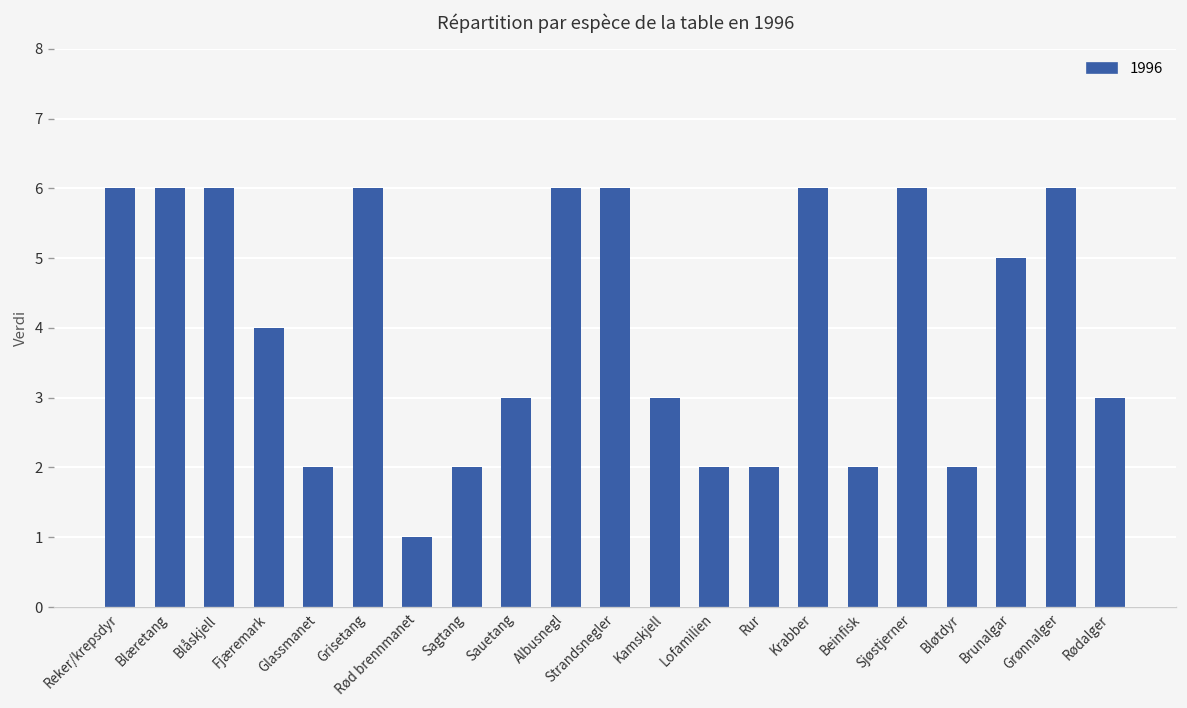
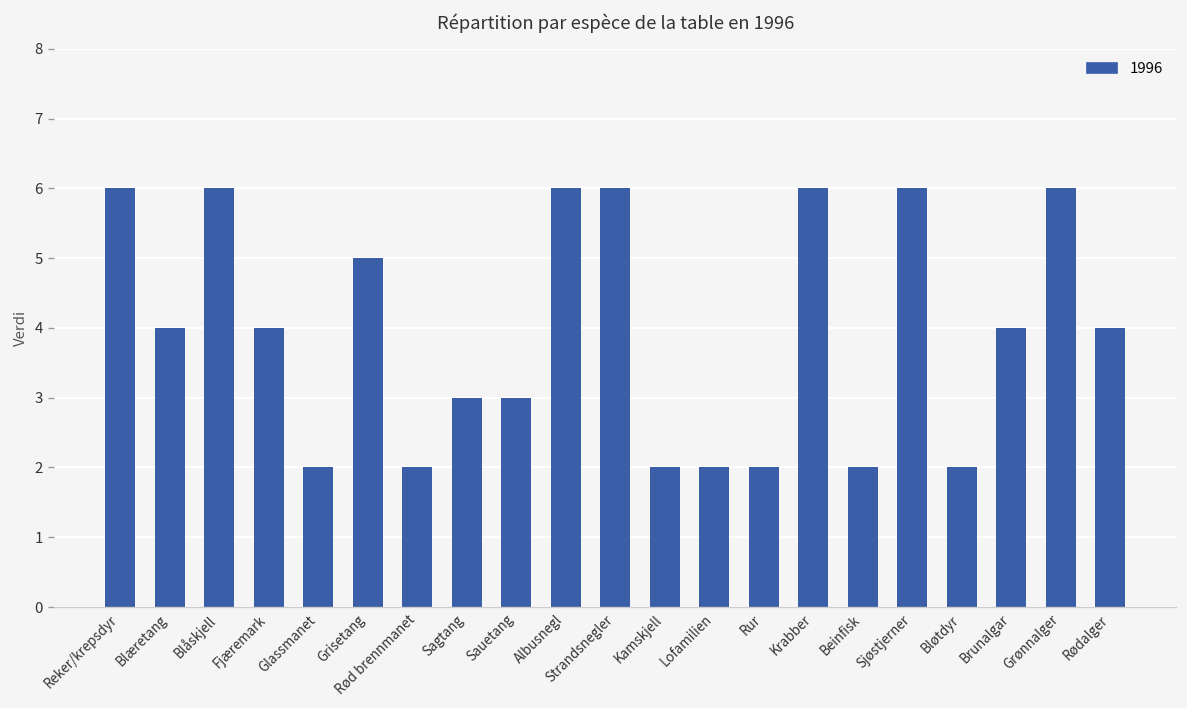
Blæretang: 6 -> 4
Grisetang: 6 -> 5
Rød brennmanet: 1 -> 2
Sagtang: 2 -> 3
Kamskjell: 3 -> 2
Brunalgar: 5 -> 4
Rødalger: 3 -> 4
